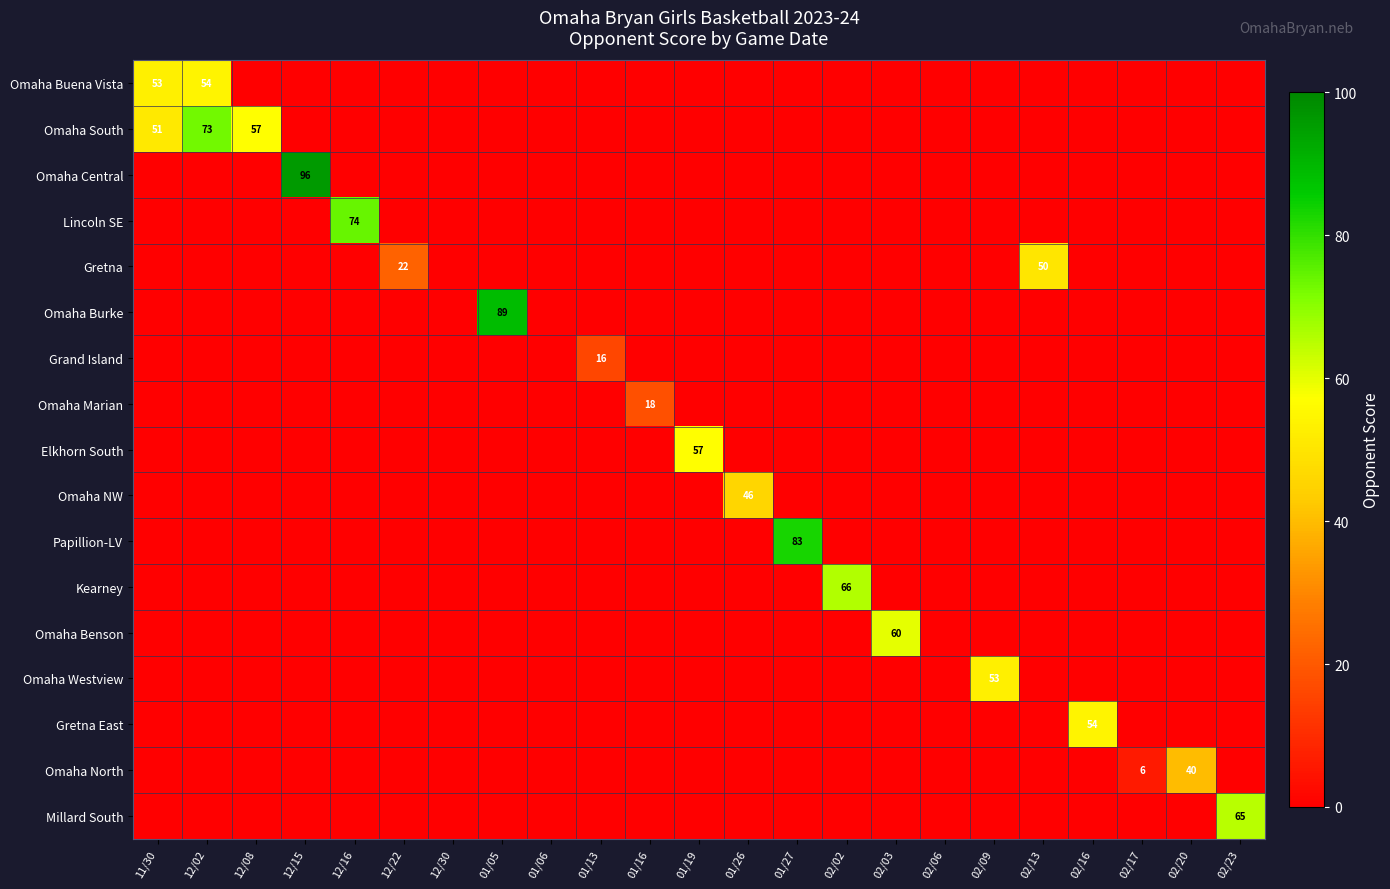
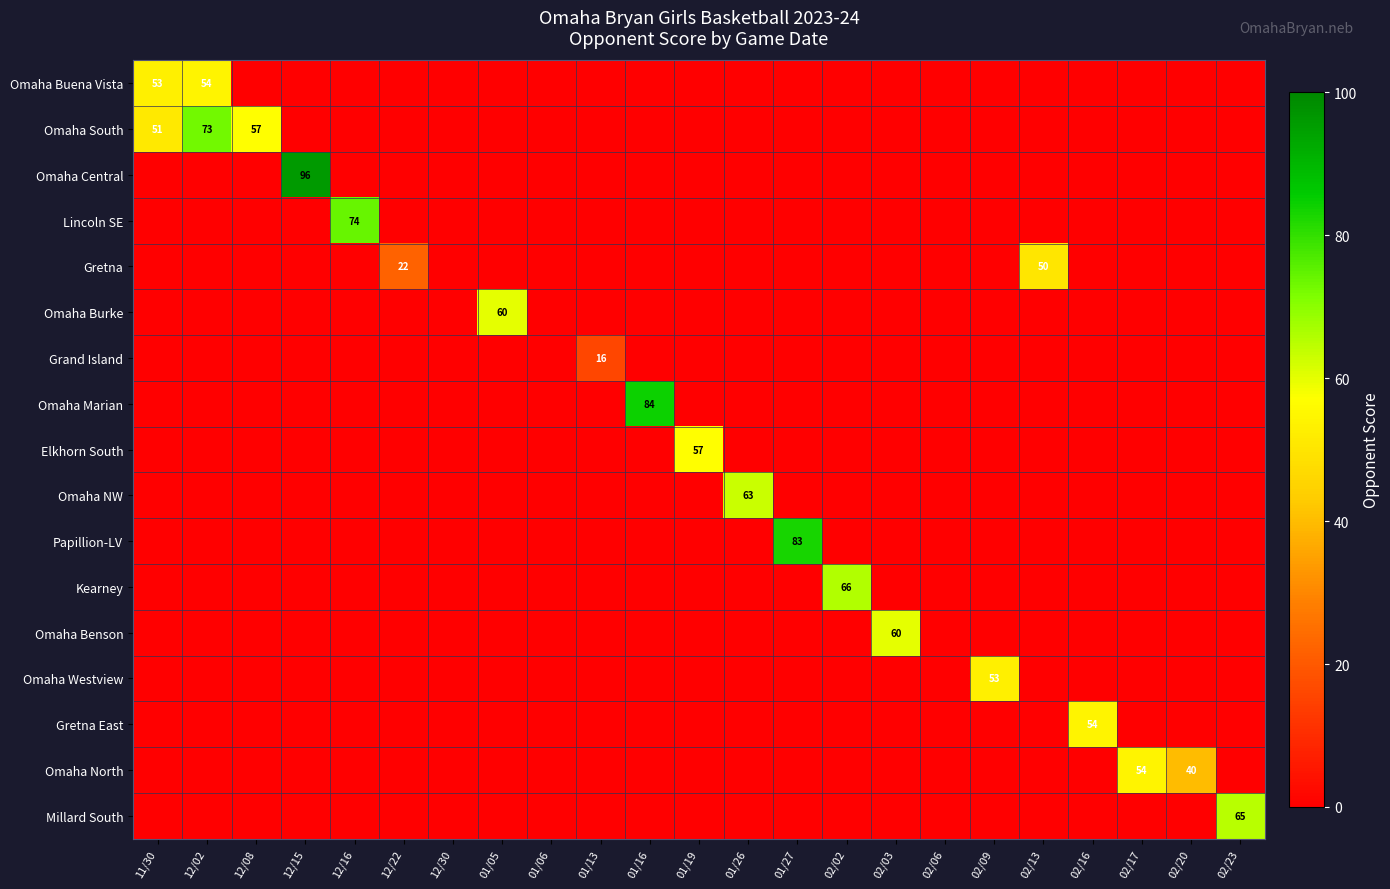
Omaha Burke, 01/05: 89 -> 60
Omaha Marian, 01/16: 18 -> 84
Omaha NW, 01/26: 46 -> 63
Omaha North, 02/17: 6 -> 54
